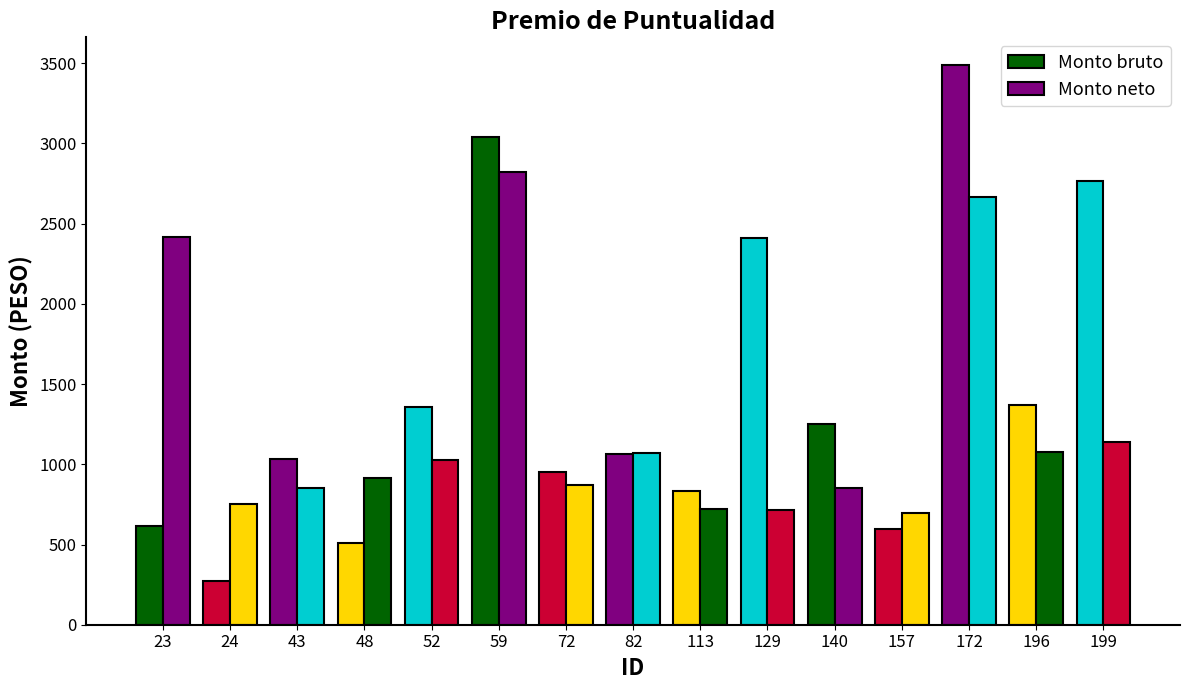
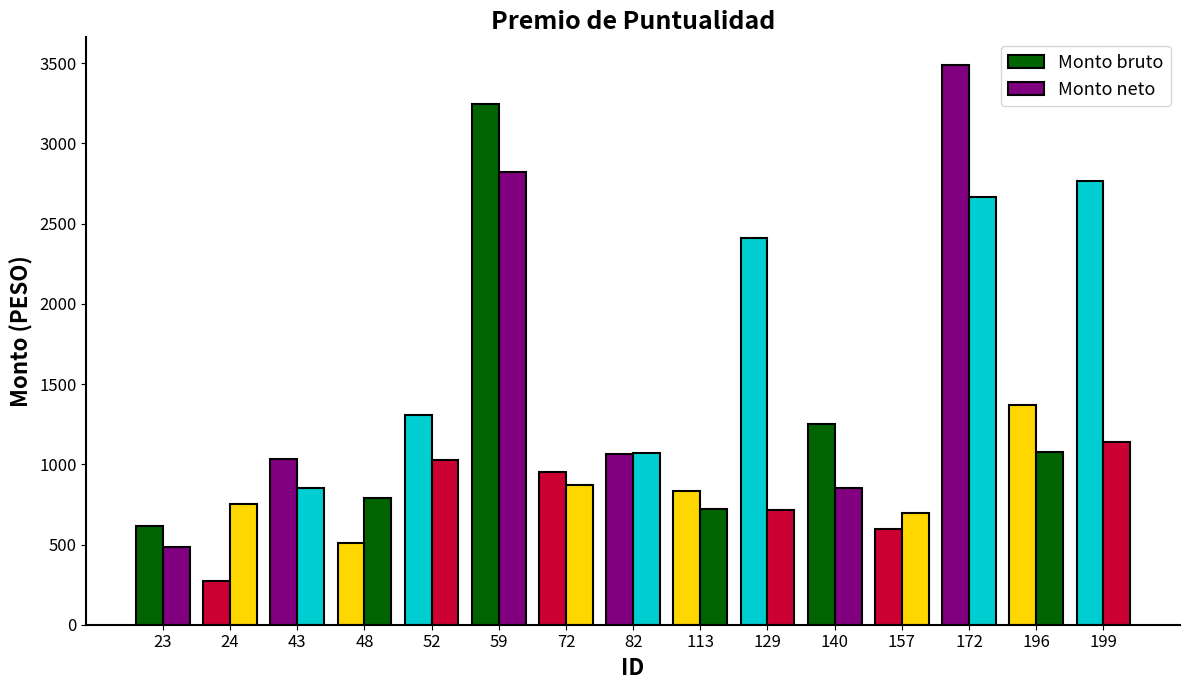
Monto neto, 23: 2420 -> 480
Monto neto, 48: 920 -> 790
Monto bruto, 52: 1360 -> 1310
Monto bruto, 59: 3040 -> 3240
